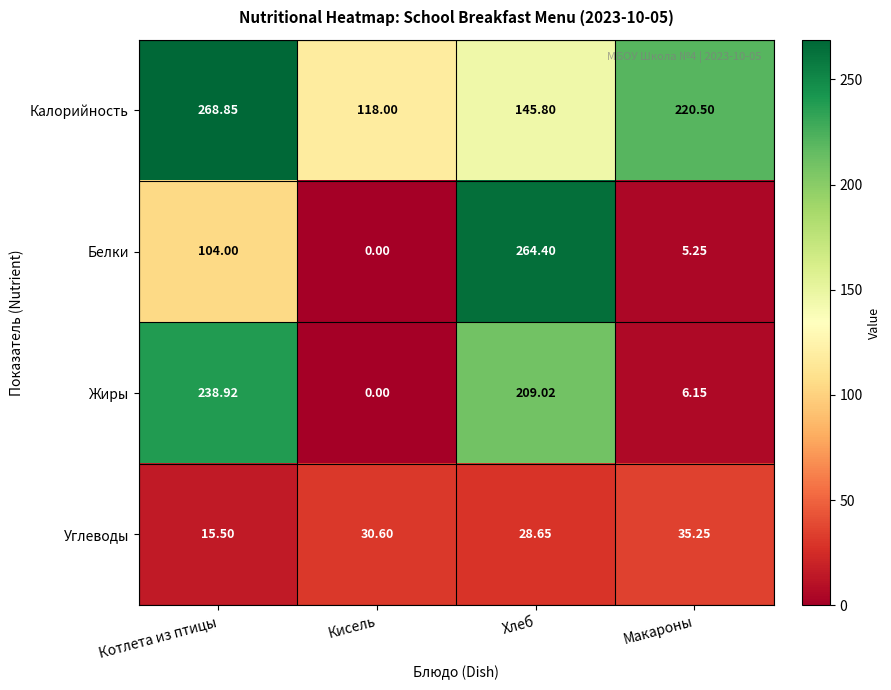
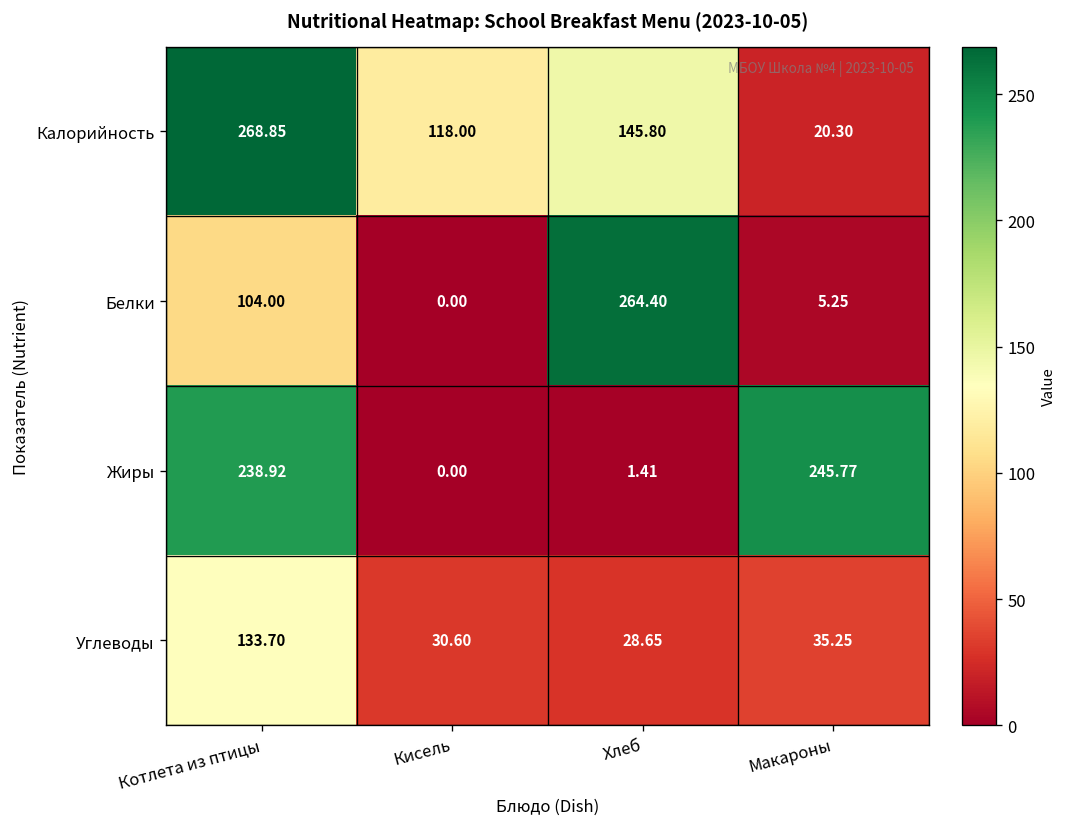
Калорийность, Макароны: 220.50 -> 20.30
Жиры, Хлеб: 209.02 -> 1.41
Жиры, Макароны: 6.15 -> 245.77
Углеводы, Котлета из птицы: 15.50 -> 133.70
